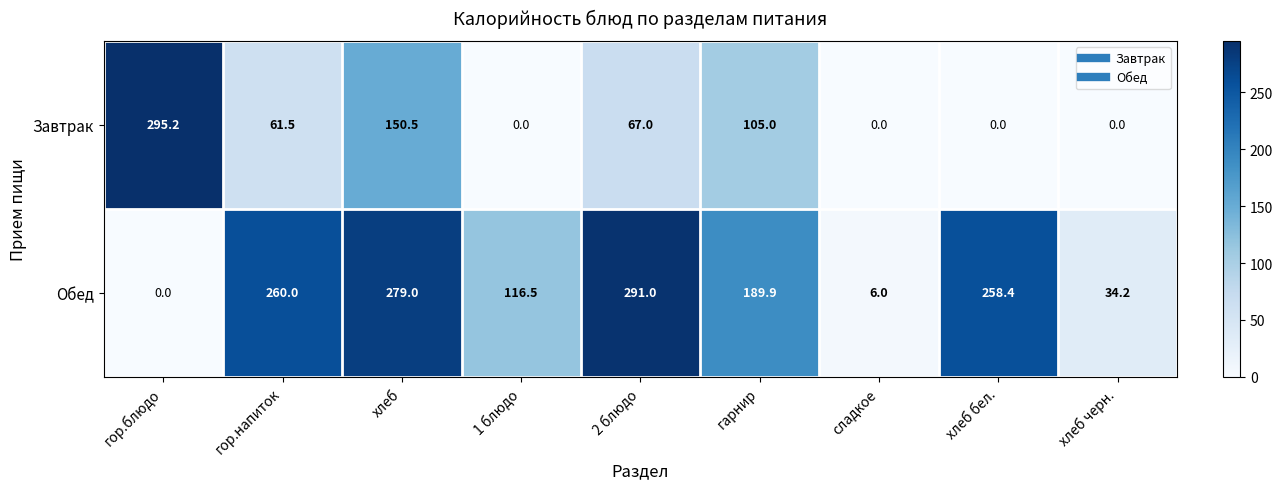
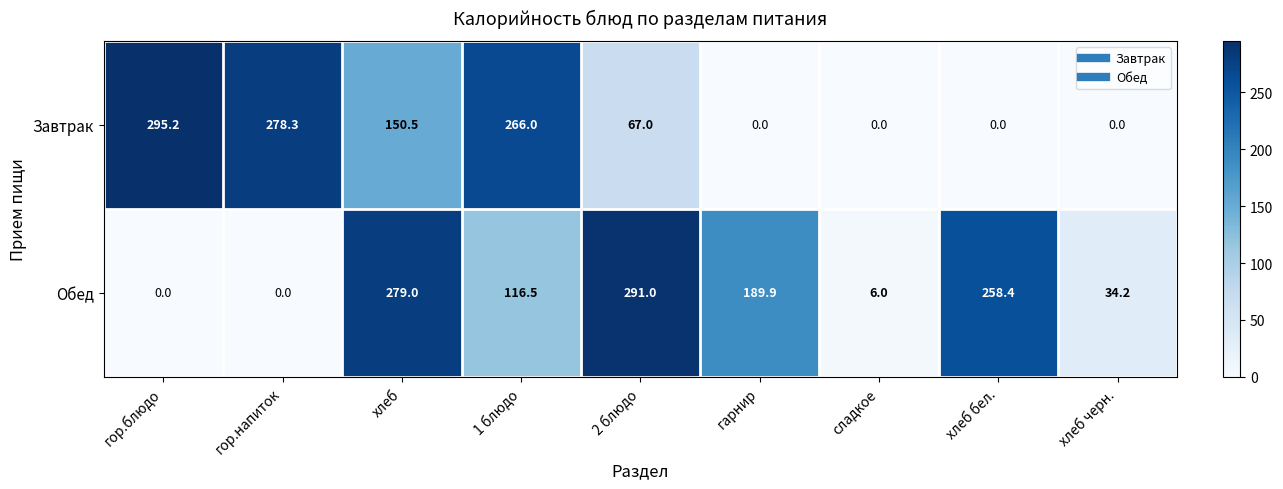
Завтрак, гор.напиток: 61.5 -> 278.3
Завтрак, 1 блюдо: 0.0 -> 266.0
Завтрак, гарнир: 105.0 -> 0.0
Обед, гор.напиток: 260.0 -> 0.0
